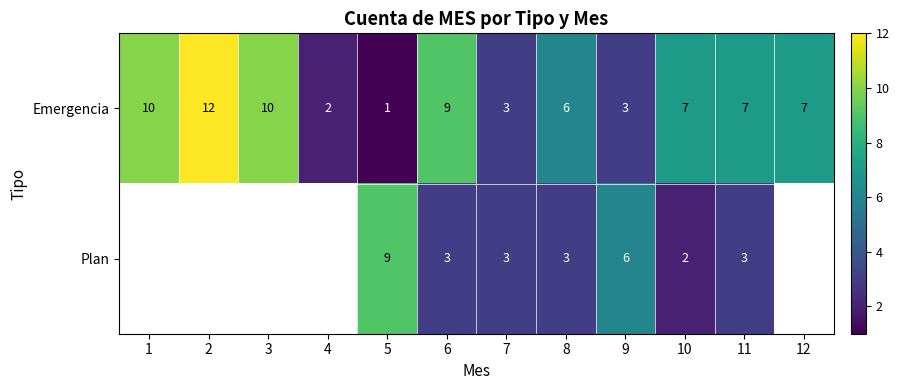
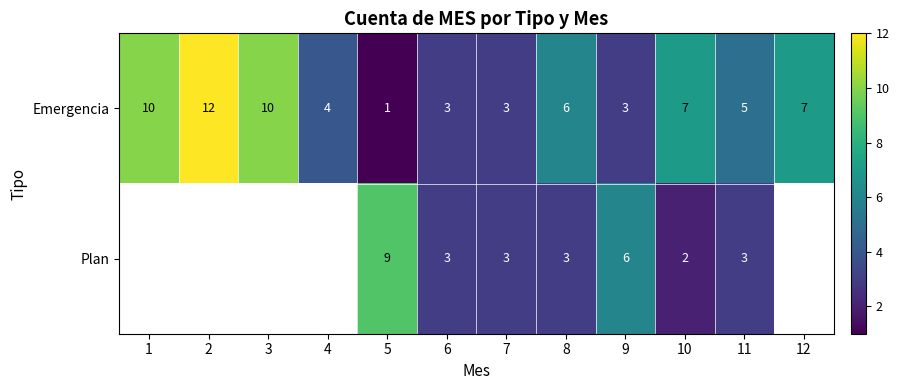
Emergencia, 4: 2 -> 4
Emergencia, 6: 9 -> 3
Emergencia, 11: 7 -> 5
